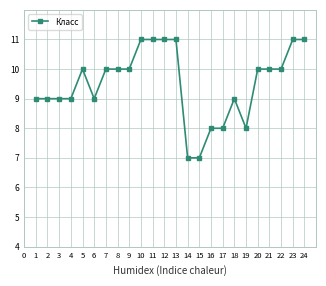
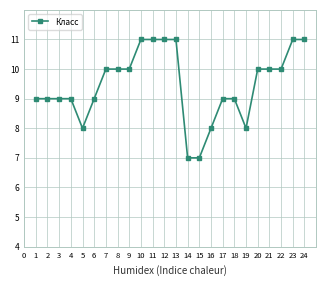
5: 10 -> 8
17: 8 -> 9
